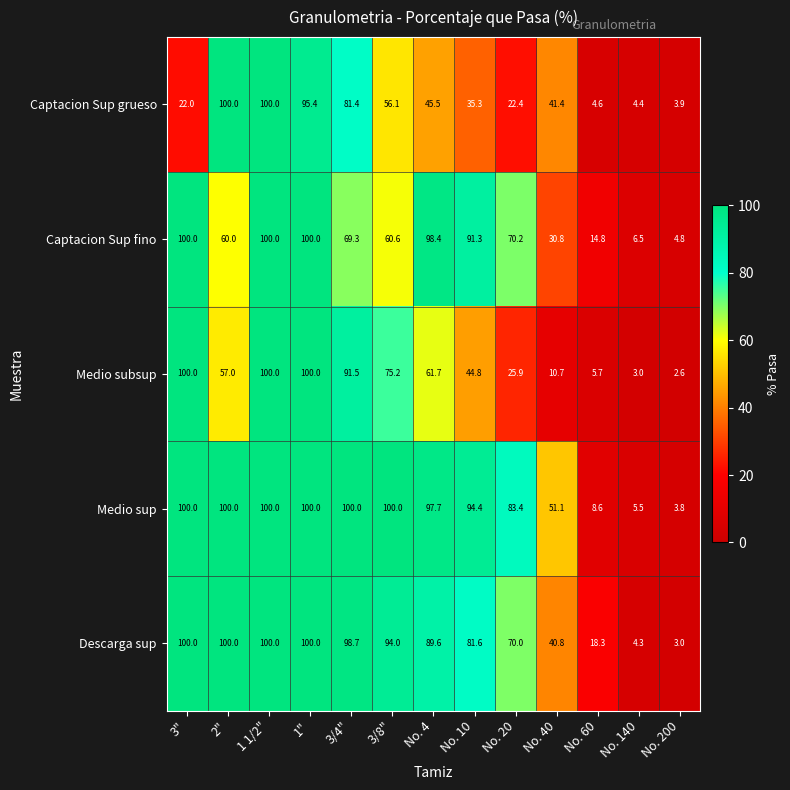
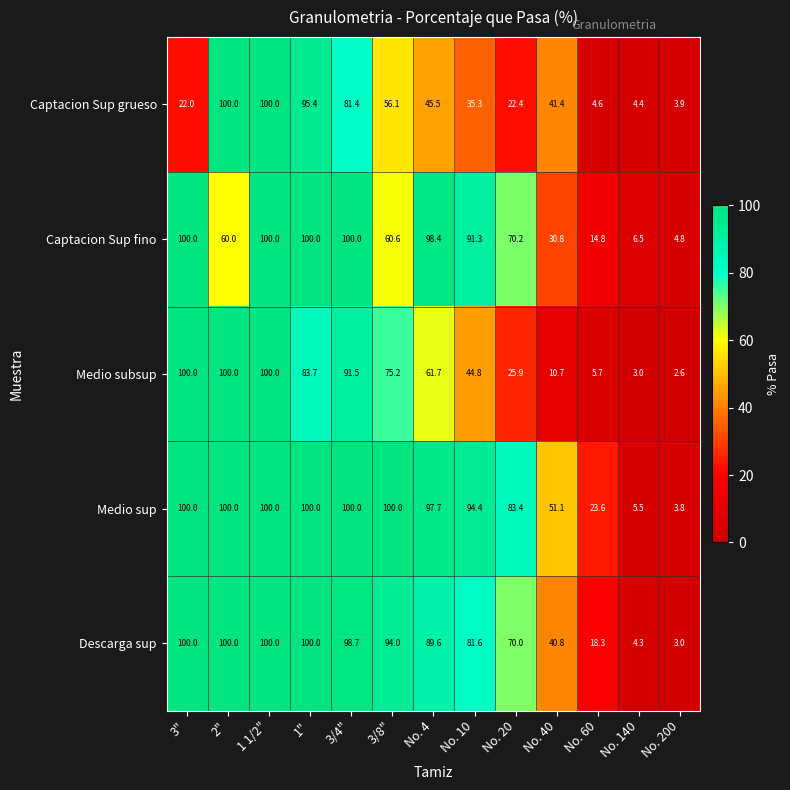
Captacion Sup fino, 3/4": 69.3 -> 100.0
Medio subsup, 2": 57.0 -> 100.0
Medio subsup, 1": 100.0 -> 83.7
Medio sup, No. 60: 8.6 -> 23.6
